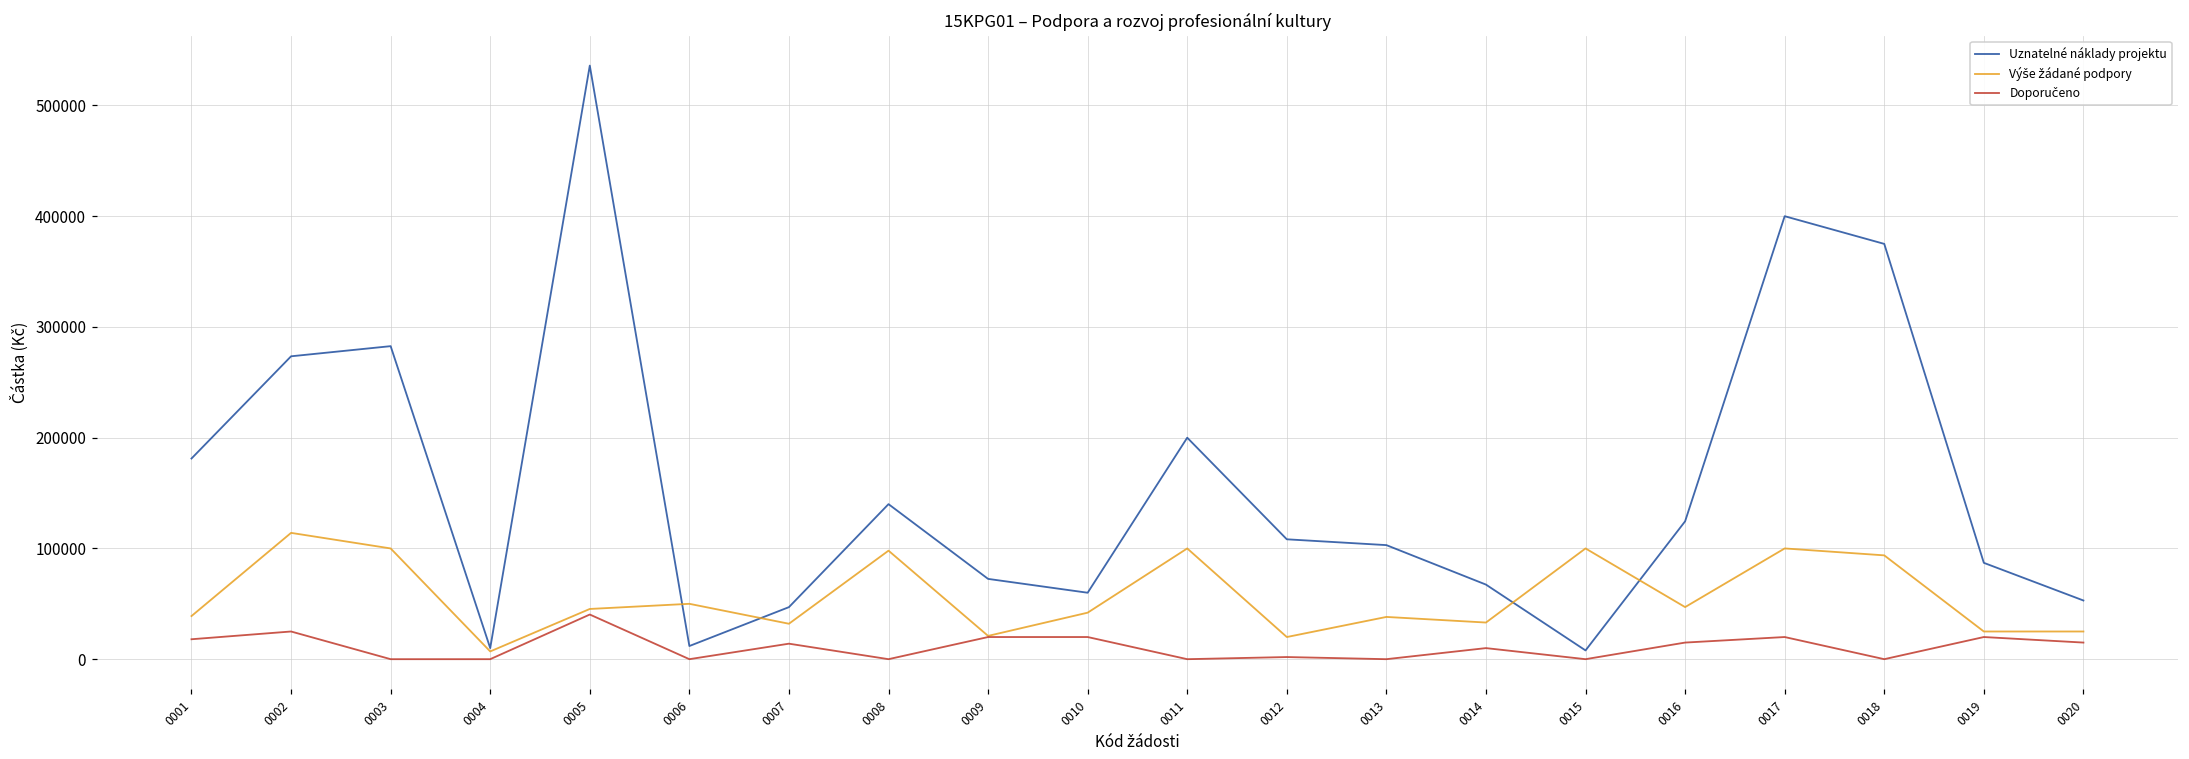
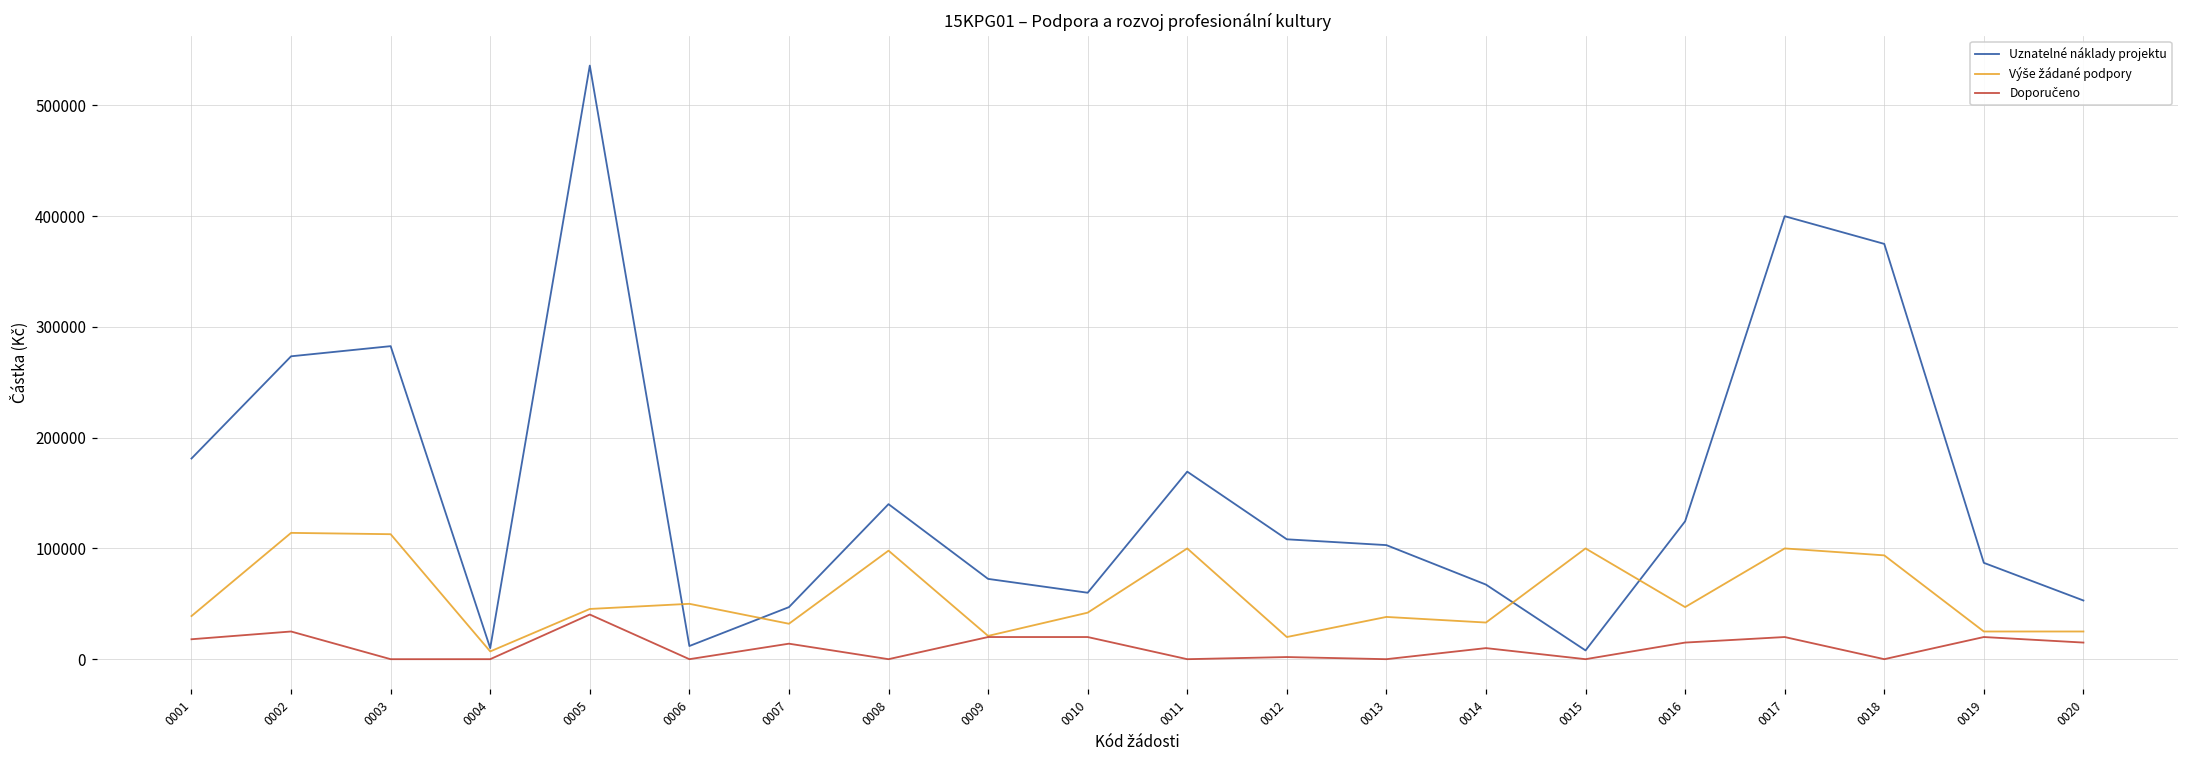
Výše žádané podpory, 0003: 100000 -> 113000
Uznatelné náklady projektu, 0011: 200000 -> 169000
